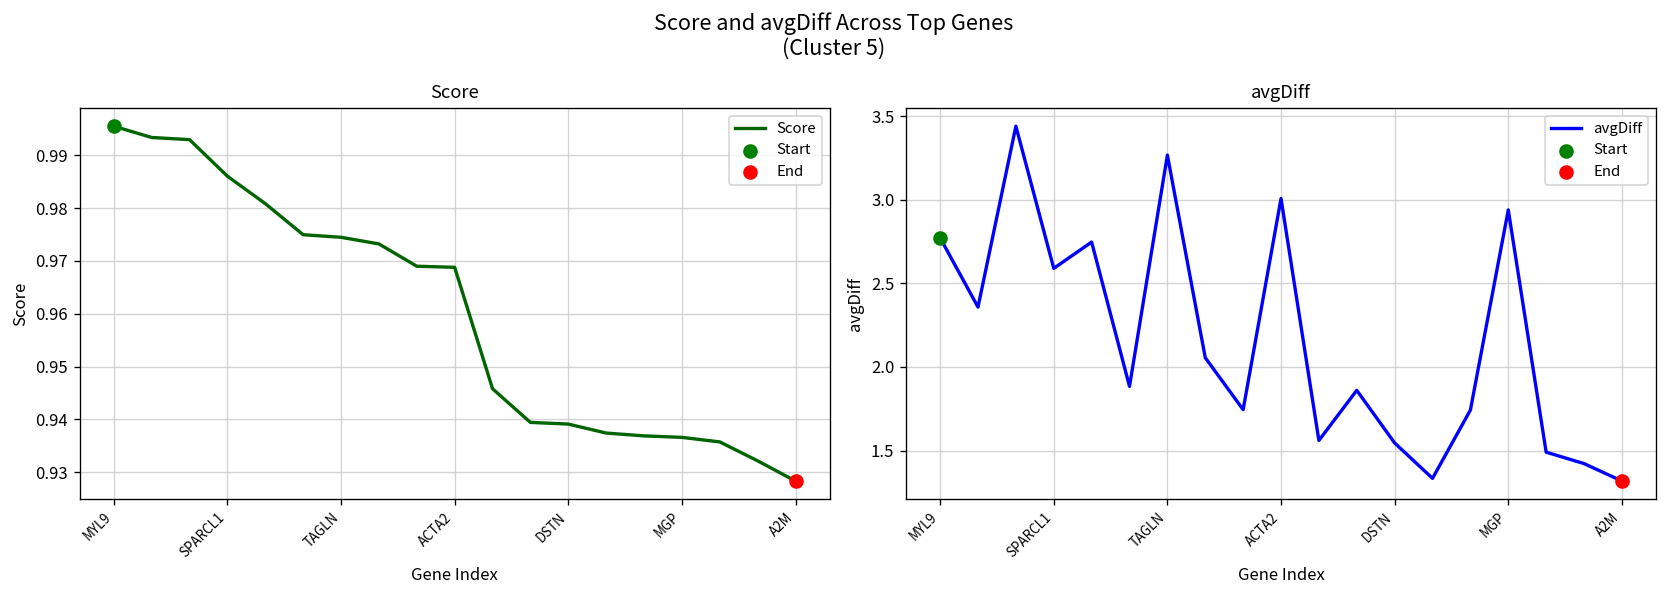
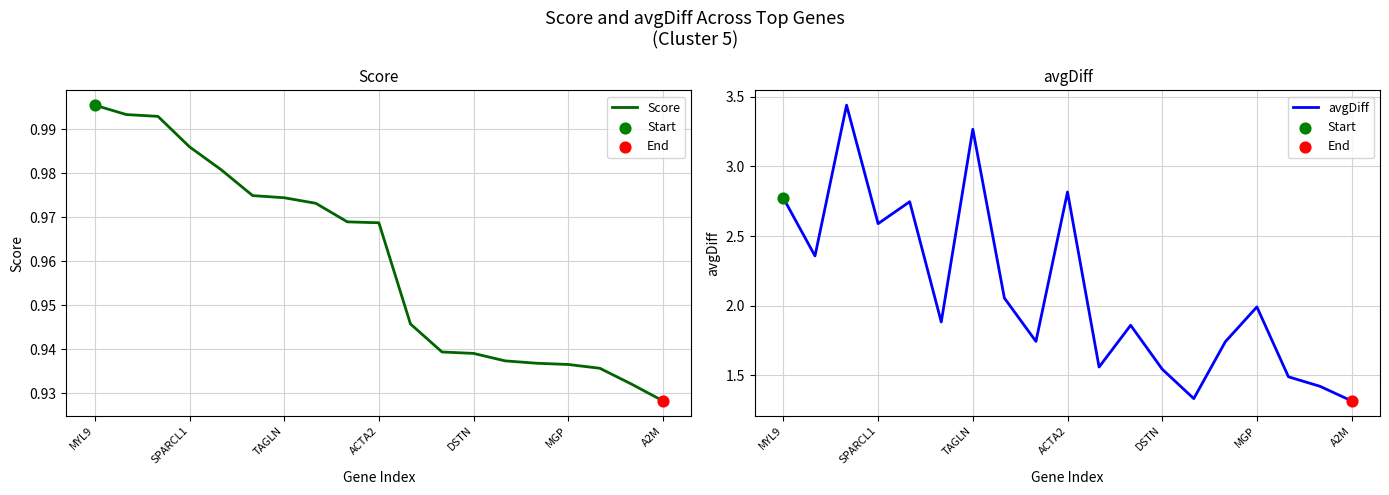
avgDiff, avgDiff, ACTA2: 3.01 -> 2.82
avgDiff, avgDiff, MGP: 2.94 -> 1.99
